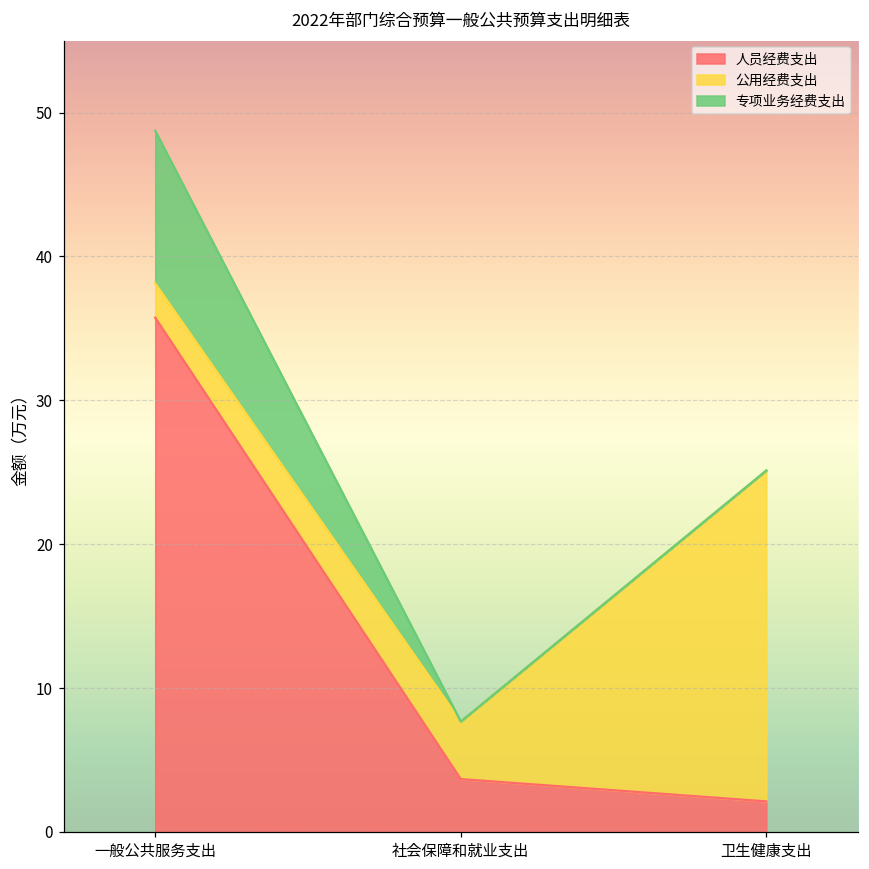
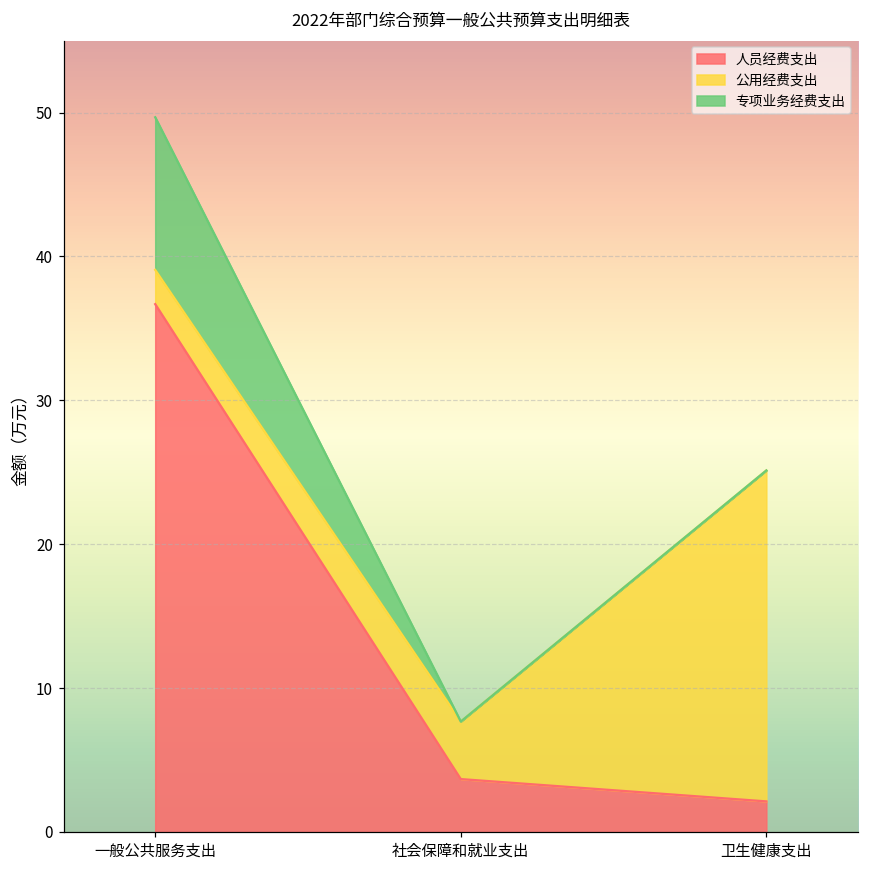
人员经费支出, 一般公共服务支出: 35.7 -> 36.7
